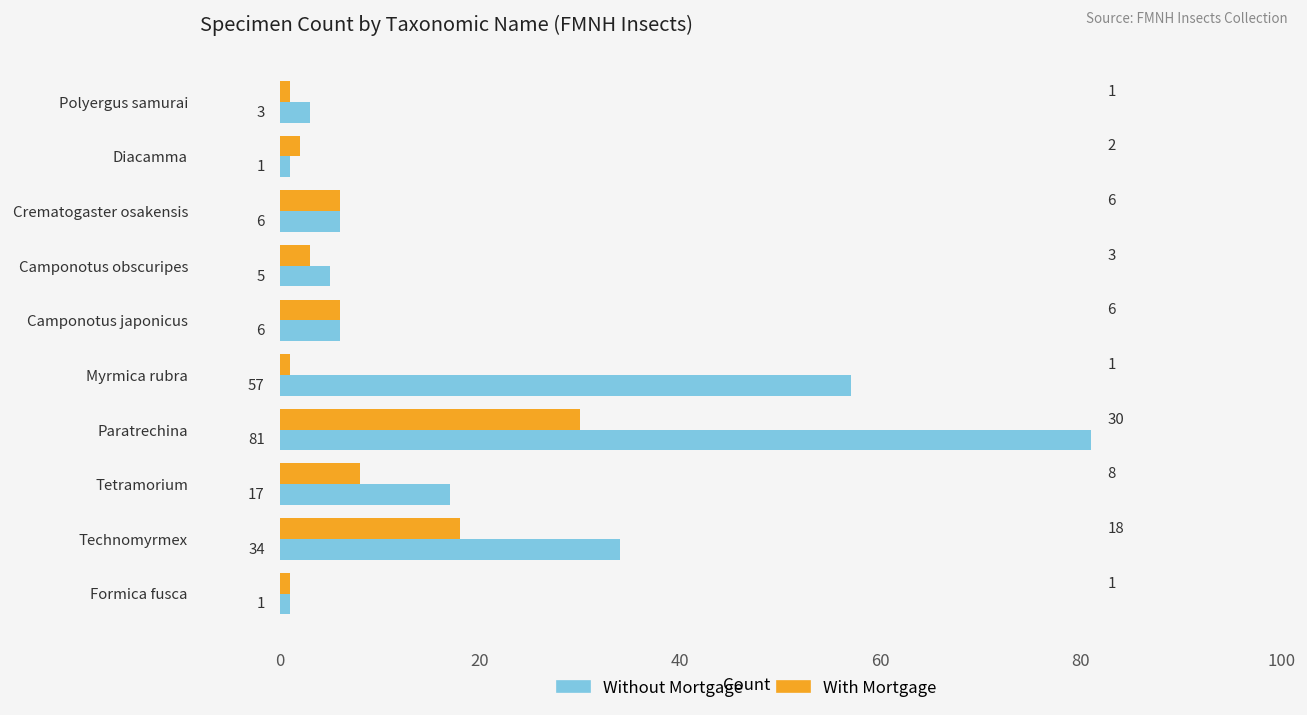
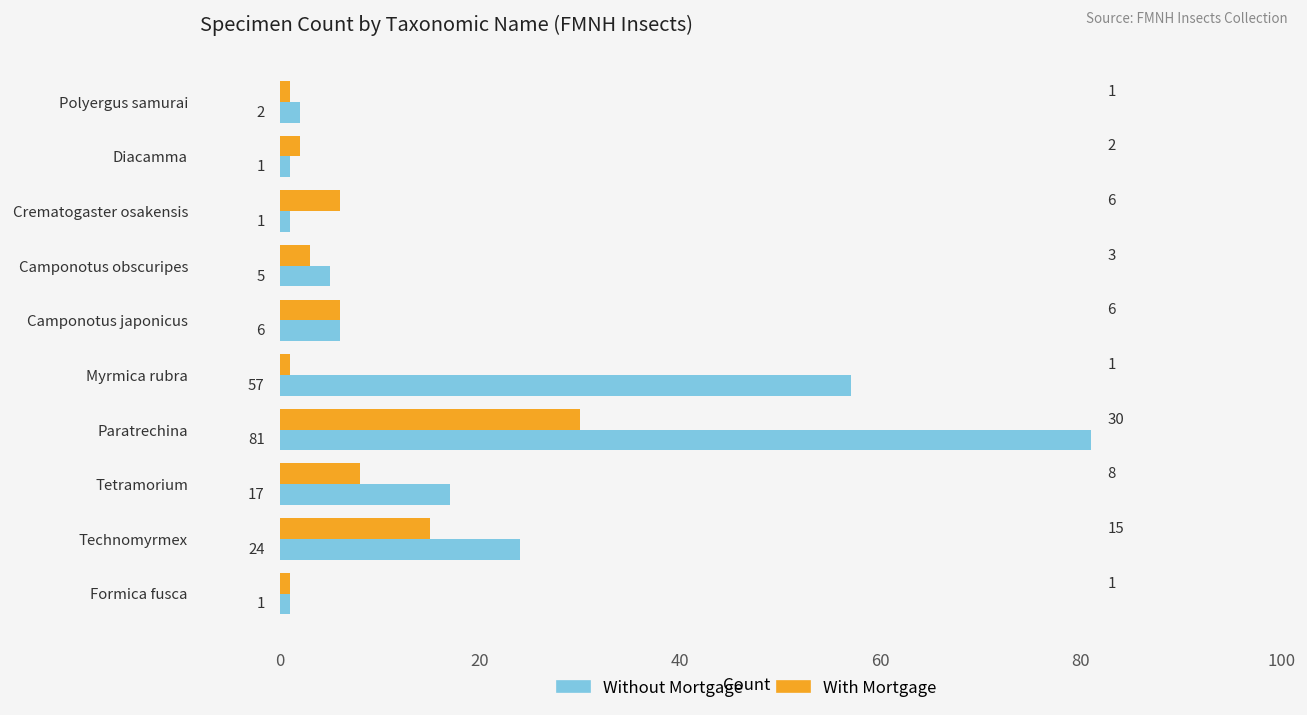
Without Mortgage, Polyergus samurai: 3 -> 2
Without Mortgage, Crematogaster osakensis: 6 -> 1
With Mortgage, Technomyrmex: 18 -> 15
Without Mortgage, Technomyrmex: 34 -> 24
